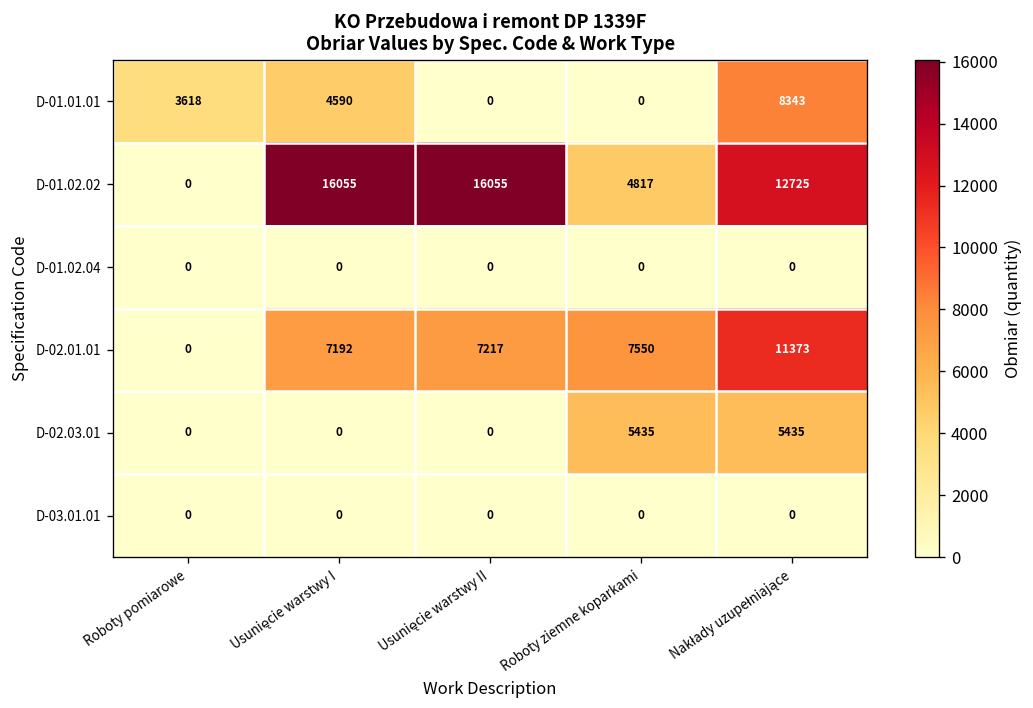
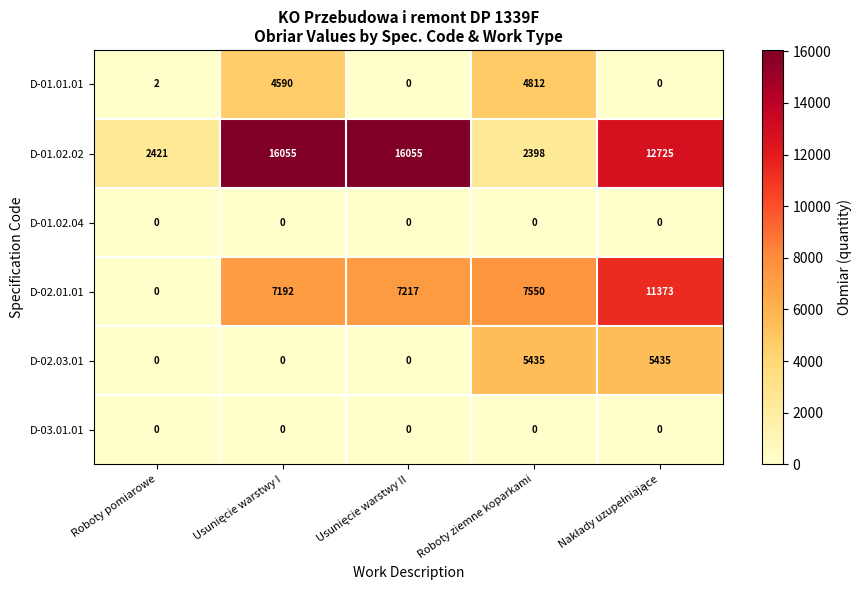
D-01.01.01, Roboty pomiarowe: 3618 -> 2
D-01.01.01, Roboty ziemne koparkami: 0 -> 4812
D-01.01.01, Nakłady uzupełniające: 8343 -> 0
D-01.02.02, Roboty pomiarowe: 0 -> 2421
D-01.02.02, Roboty ziemne koparkami: 4817 -> 2398
